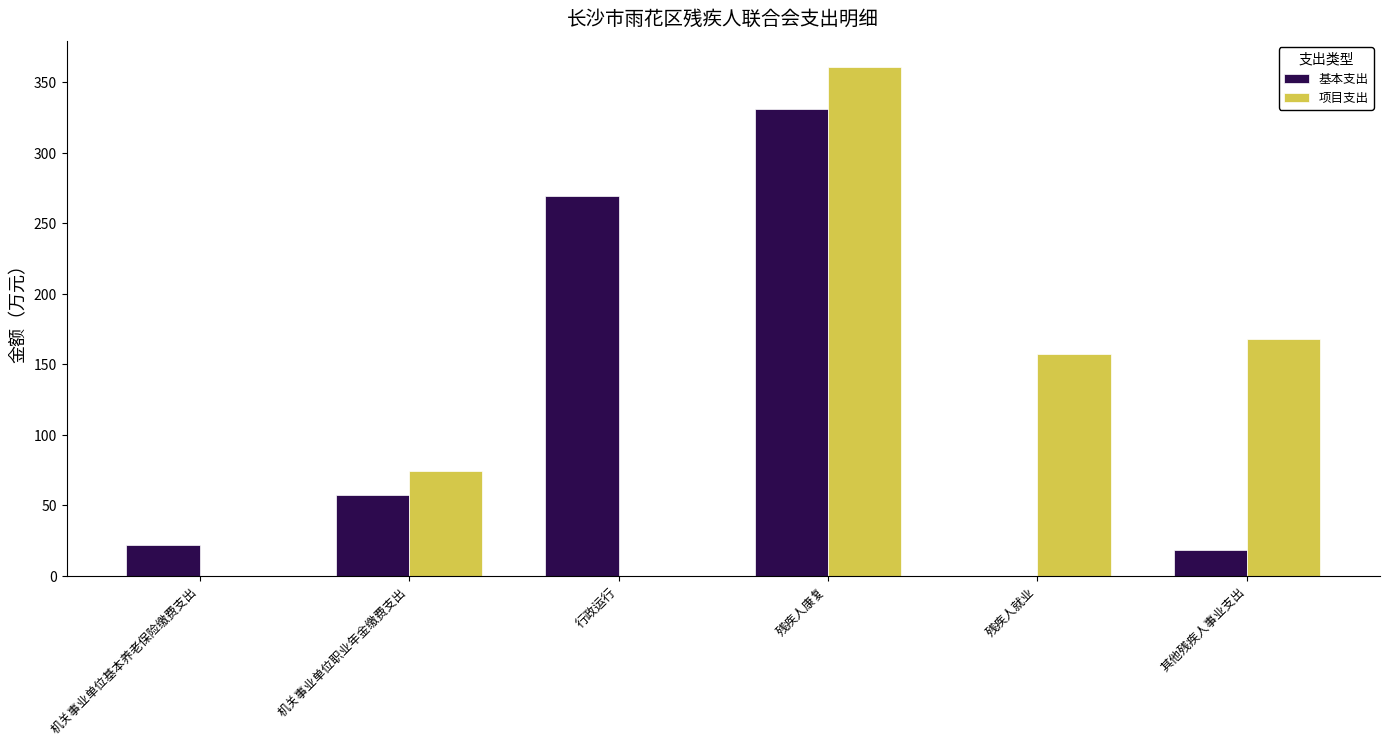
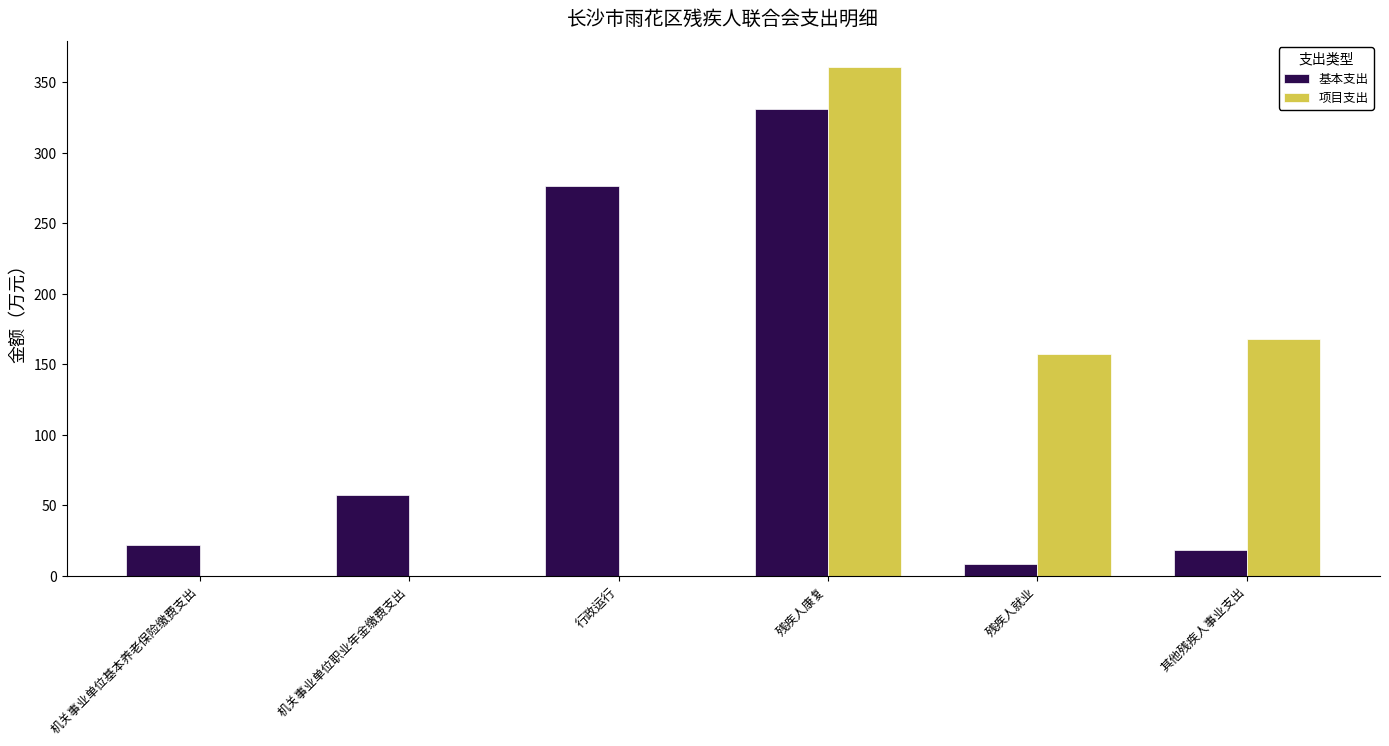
项目支出, 机关事业单位职业年金缴费支出: 74 -> 0
基本支出, 行政运行: 269 -> 276
基本支出, 残疾人就业: 0 -> 8
